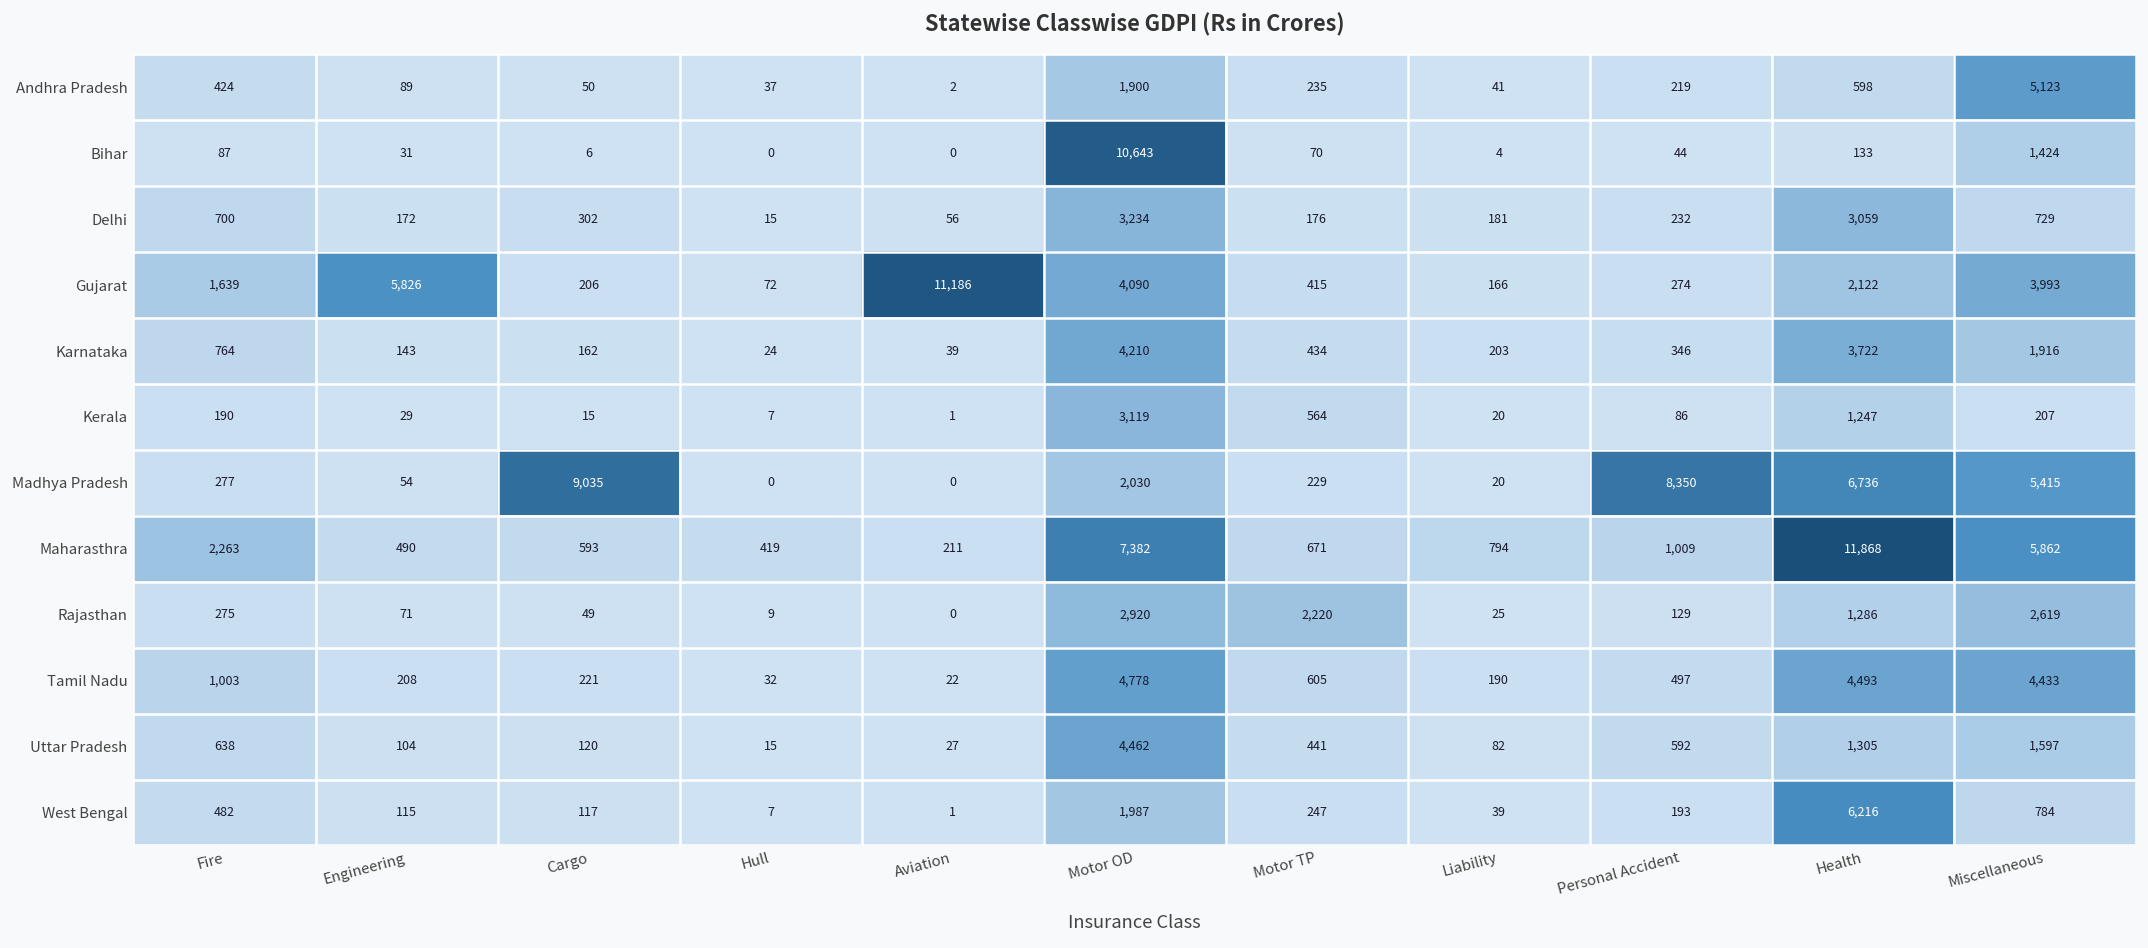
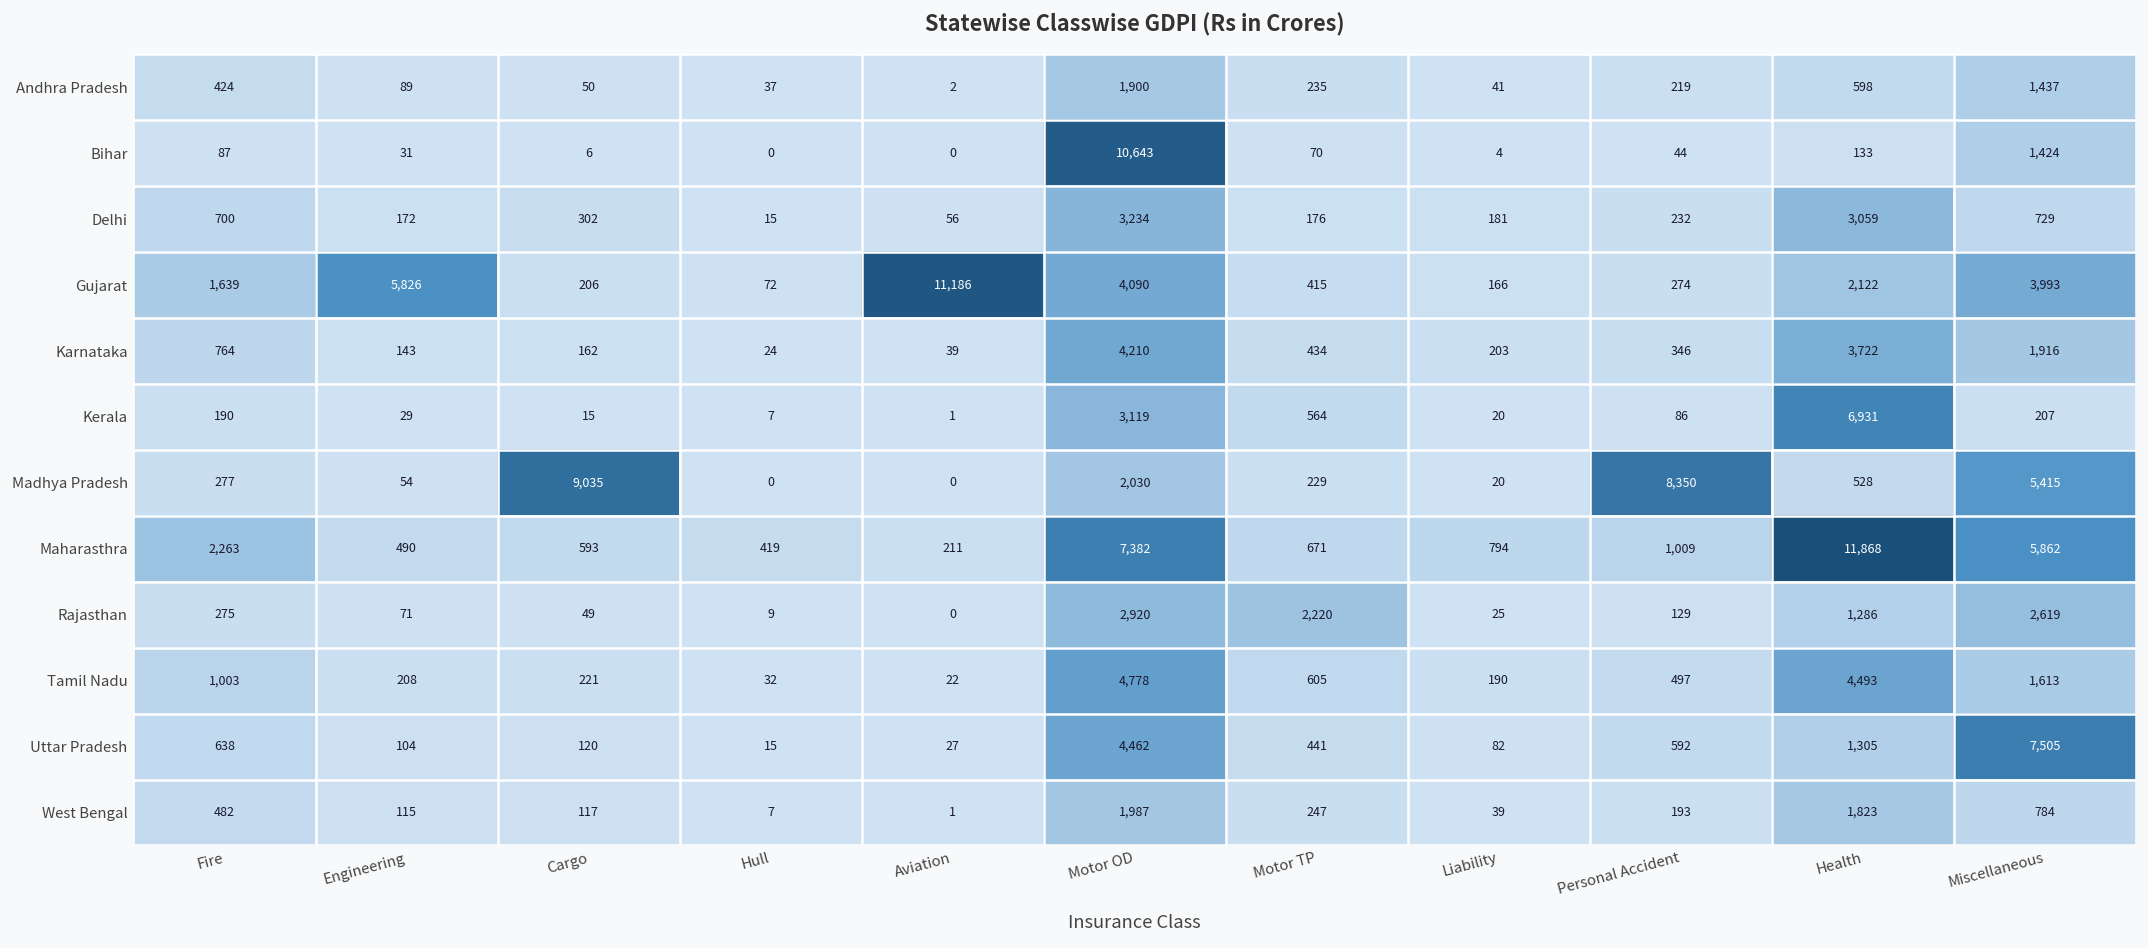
Andhra Pradesh, Miscellaneous: 5,123 -> 1,437
Kerala, Health: 1,247 -> 6,931
Madhya Pradesh, Health: 6,736 -> 528
Tamil Nadu, Miscellaneous: 4,433 -> 1,613
Uttar Pradesh, Miscellaneous: 1,597 -> 7,505
West Bengal, Health: 6,216 -> 1,823
